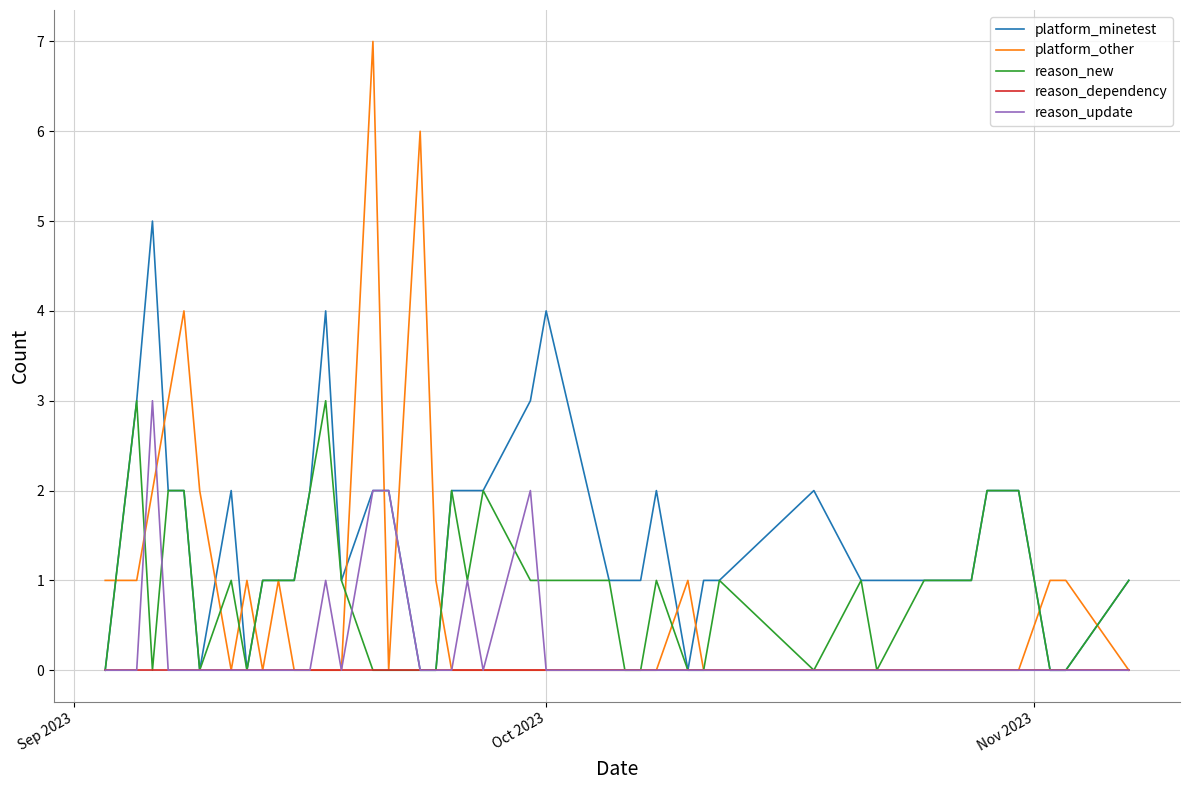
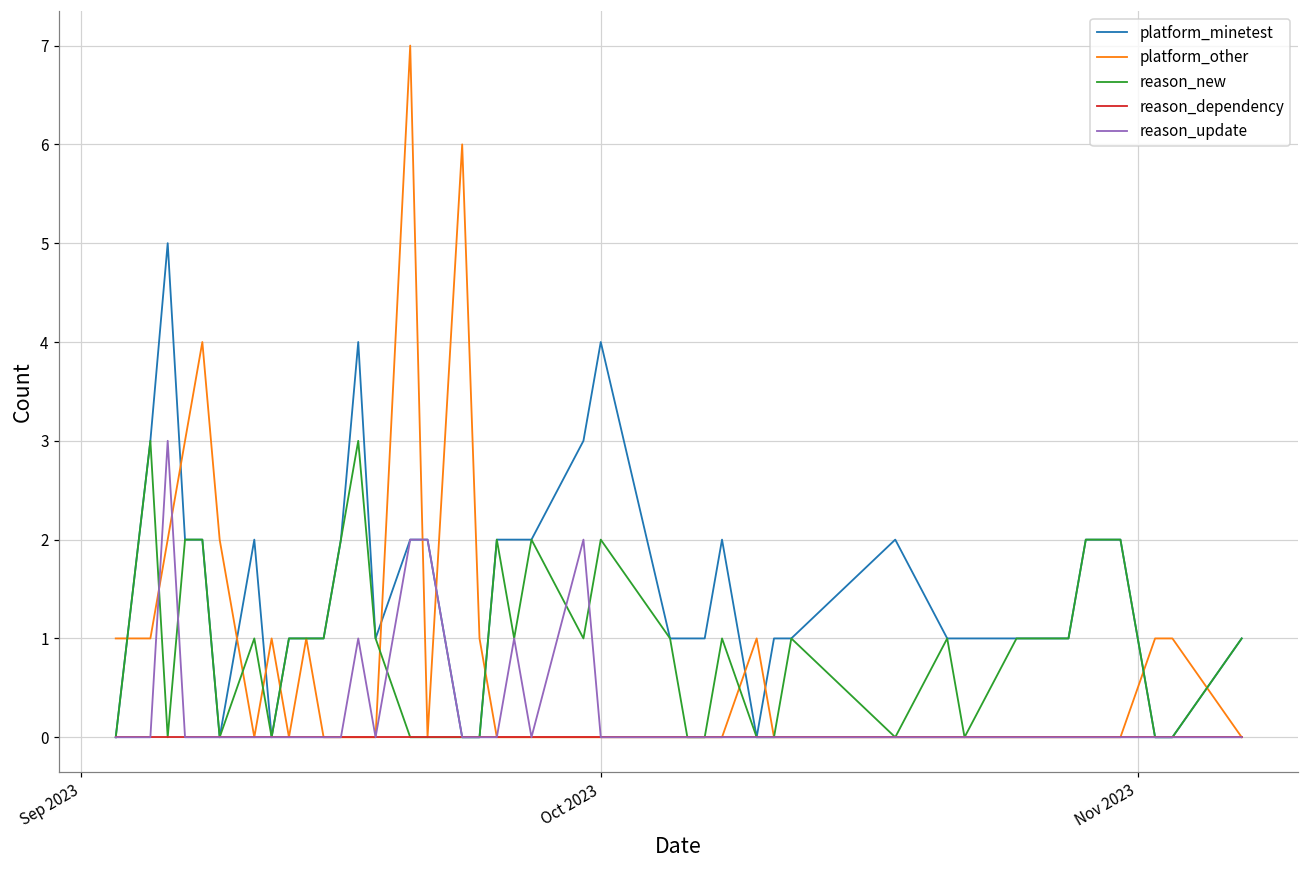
reason_new, Oct 2023: 1 -> 2
